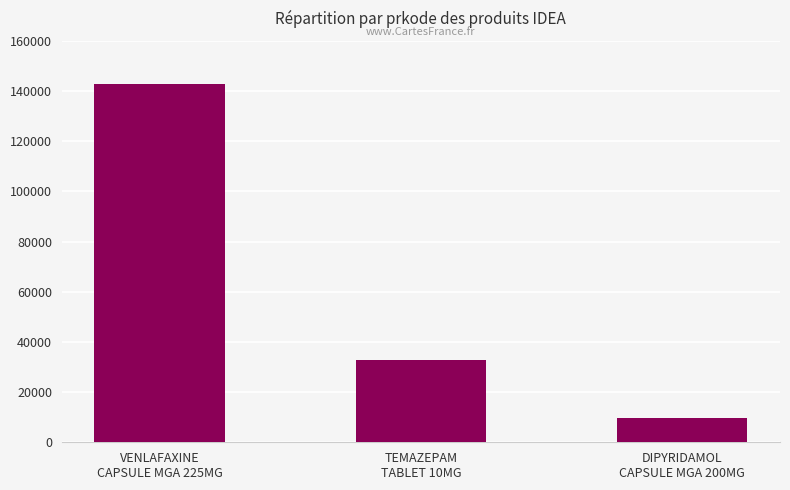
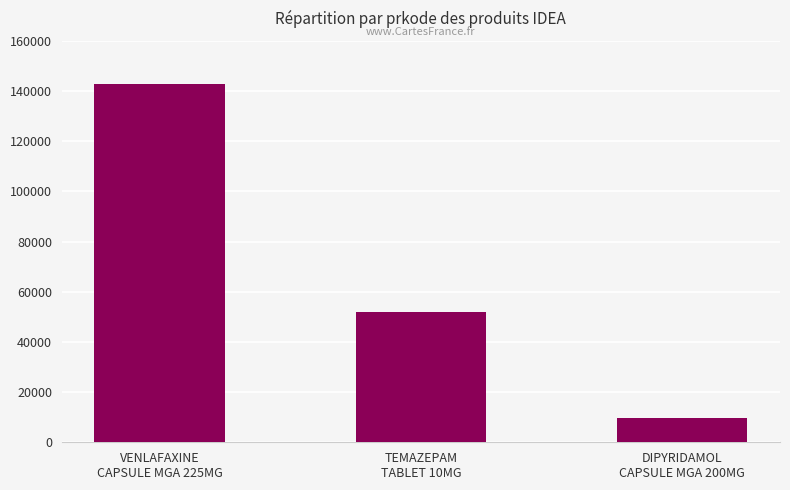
TEMAZEPAM TABLET 10MG: 33000 -> 52000
